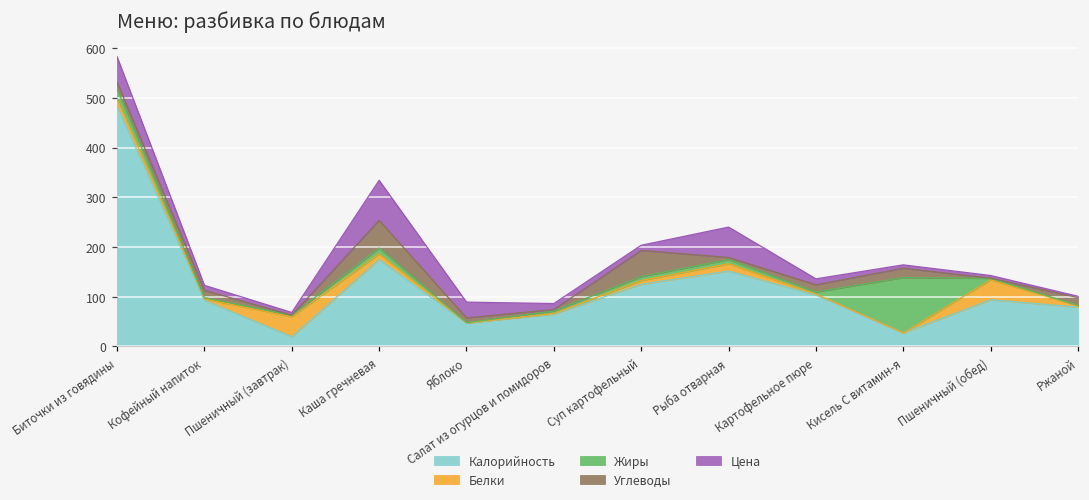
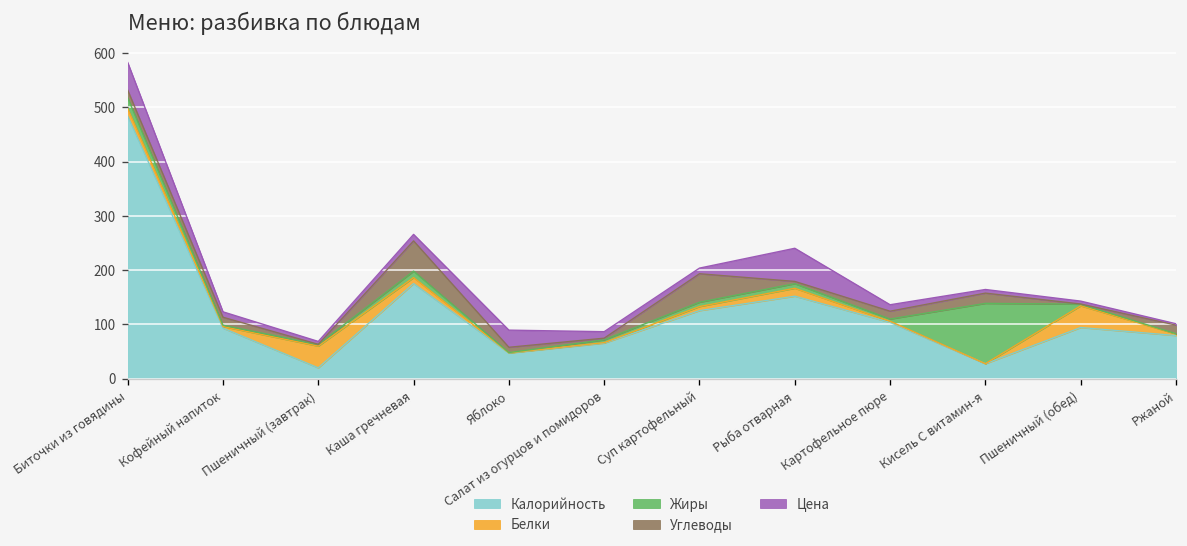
Цена, Каша гречневая: 80 -> 10
